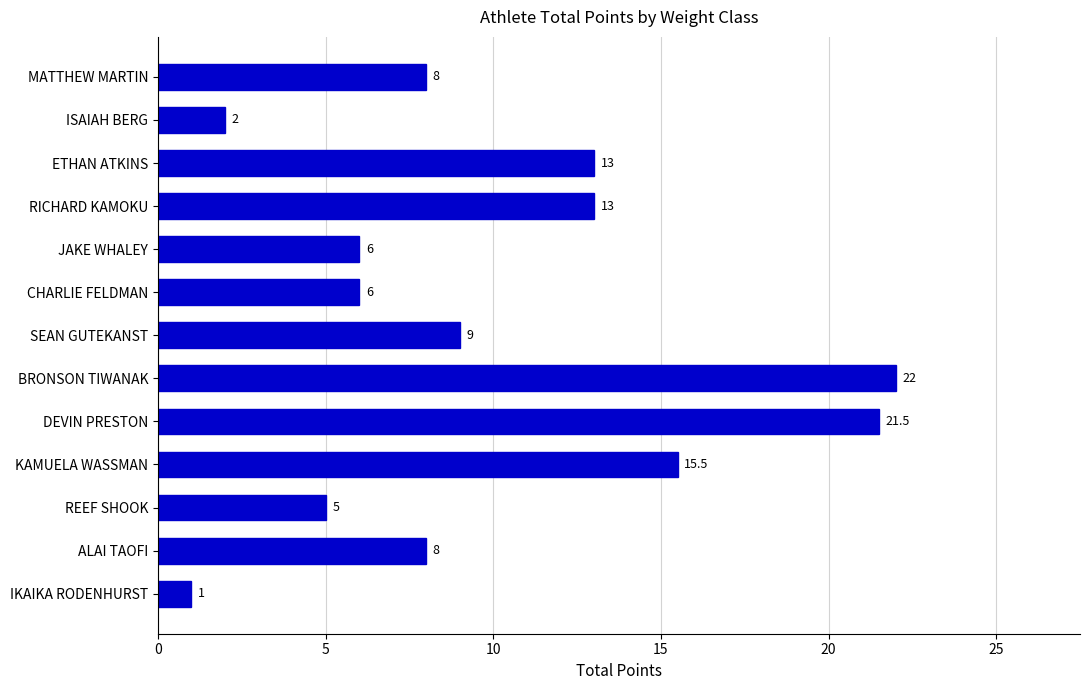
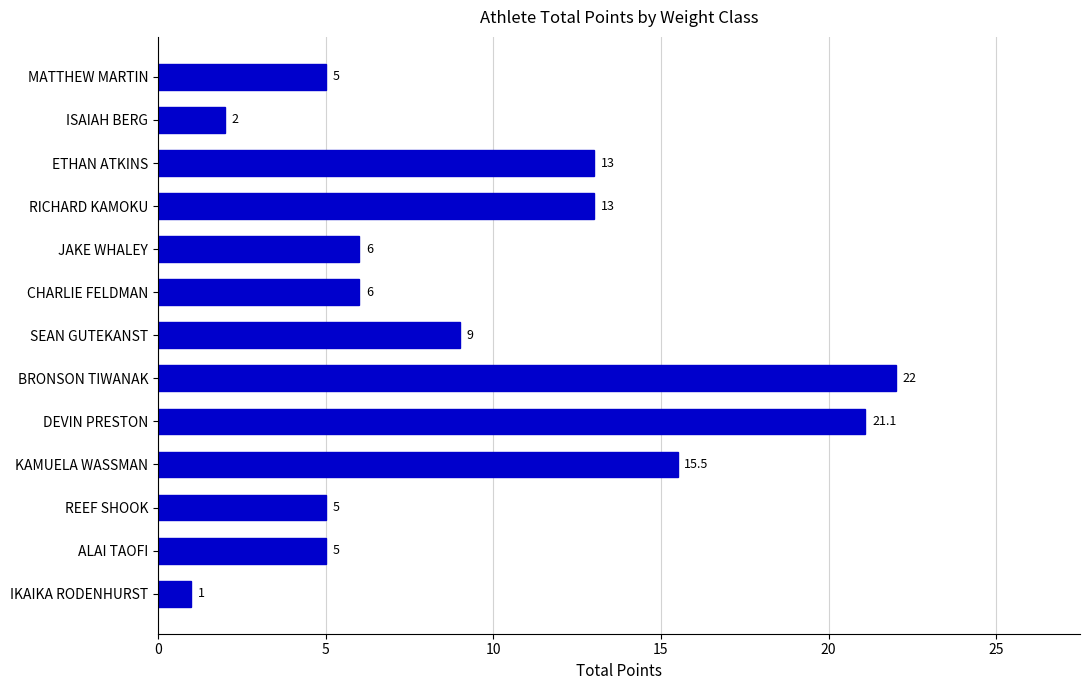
MATTHEW MARTIN: 8 -> 5
DEVIN PRESTON: 21.5 -> 21.1
ALAI TAOFI: 8 -> 5
